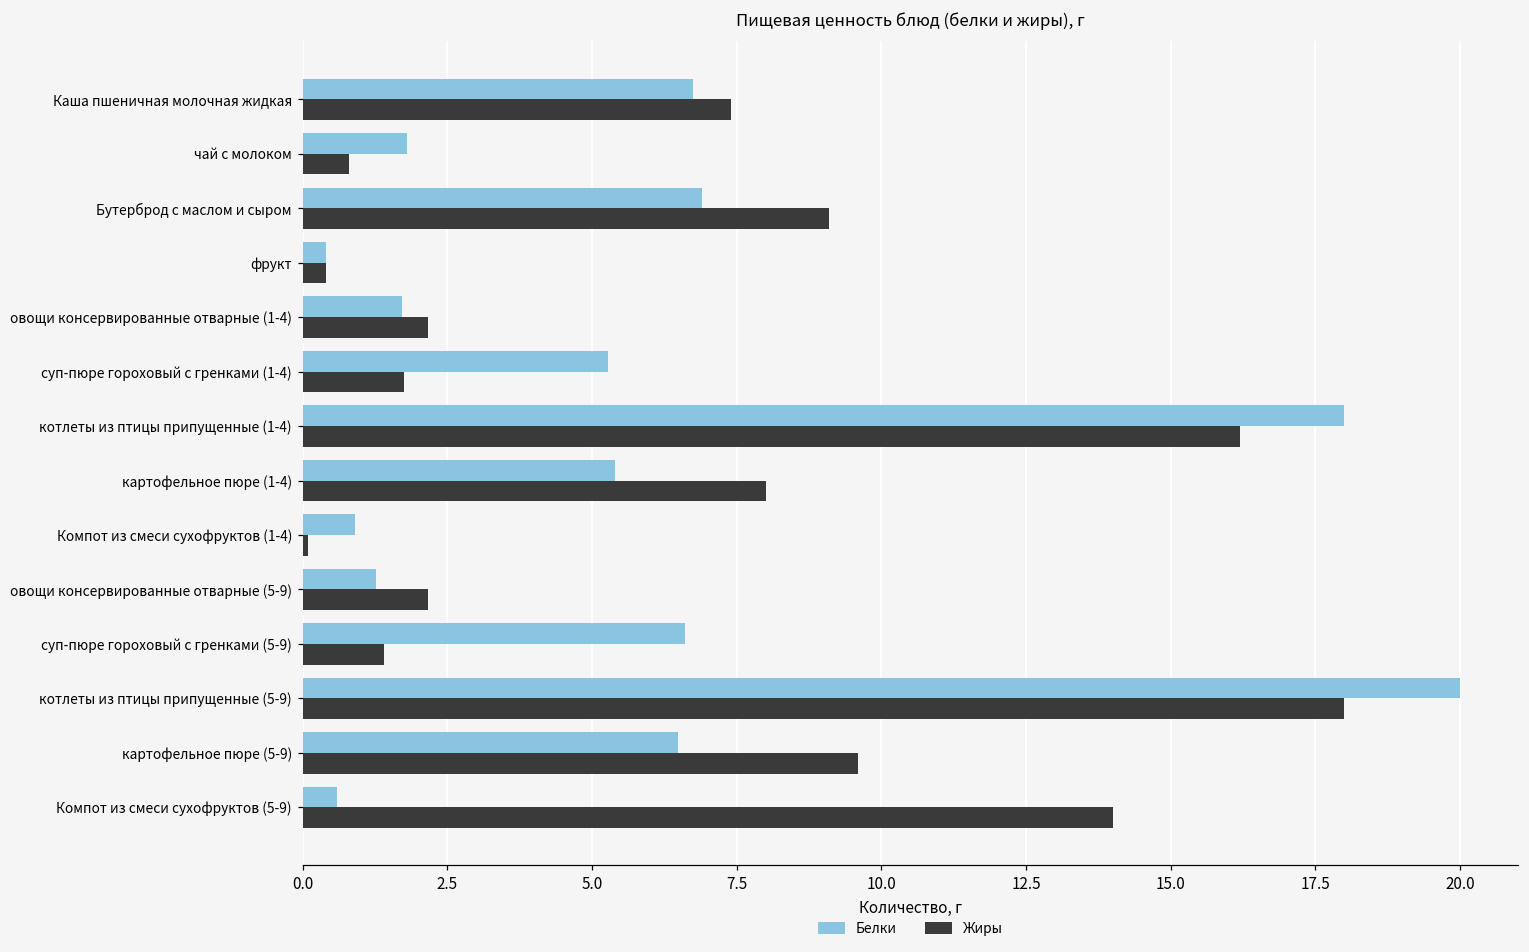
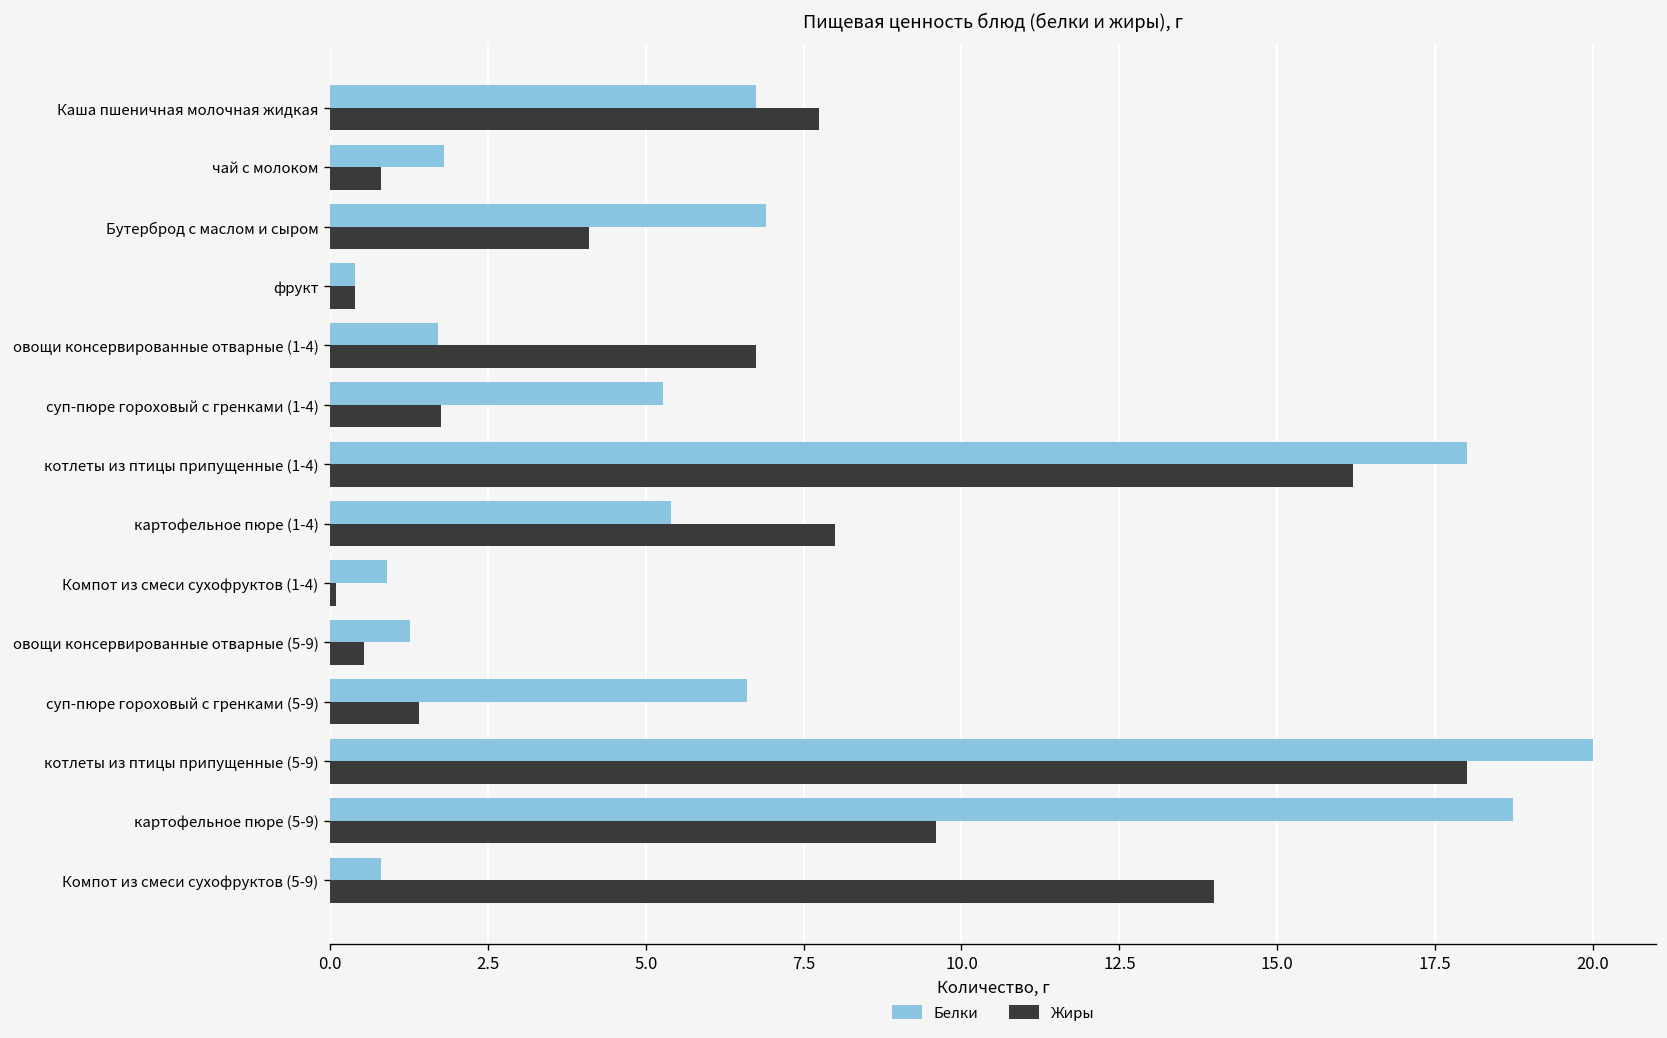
Жиры, Каша пшеничная молочная жидкая: 7.4 -> 7.8
Жиры, Бутерброд с маслом и сыром: 9.1 -> 4.1
Жиры, овощи консервированные отварные (1-4): 2.2 -> 6.8
Жиры, овощи консервированные отварные (5-9): 2.2 -> 0.5
Белки, картофельное пюре (5-9): 6.5 -> 18.7
Белки, Компот из смеси сухофруктов (5-9): 0.6 -> 0.8
